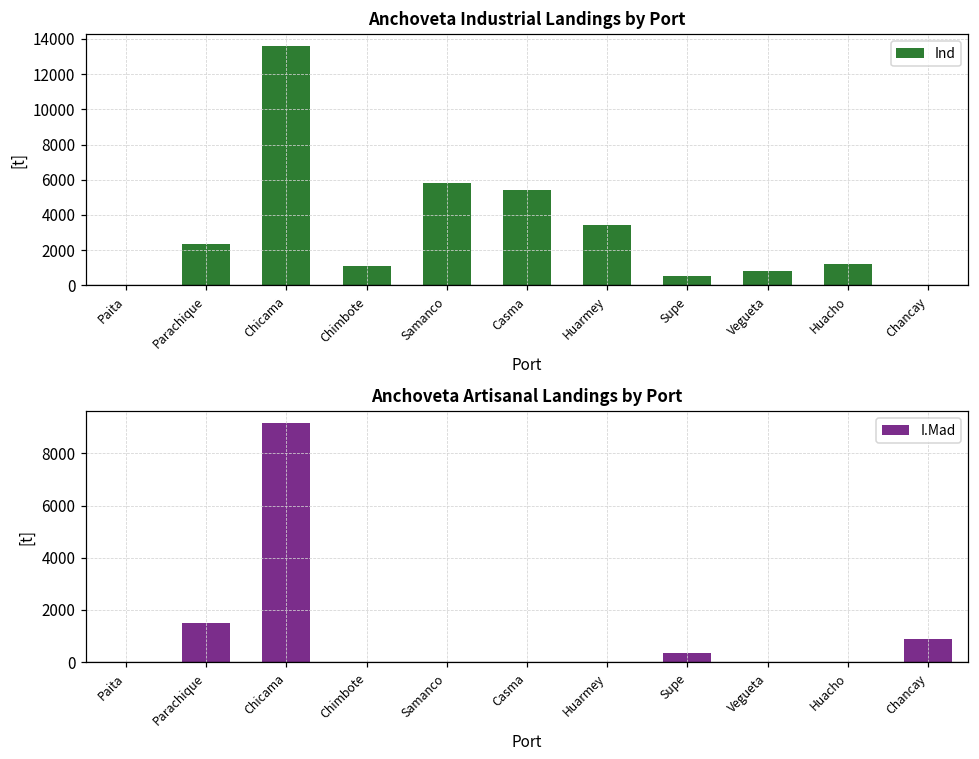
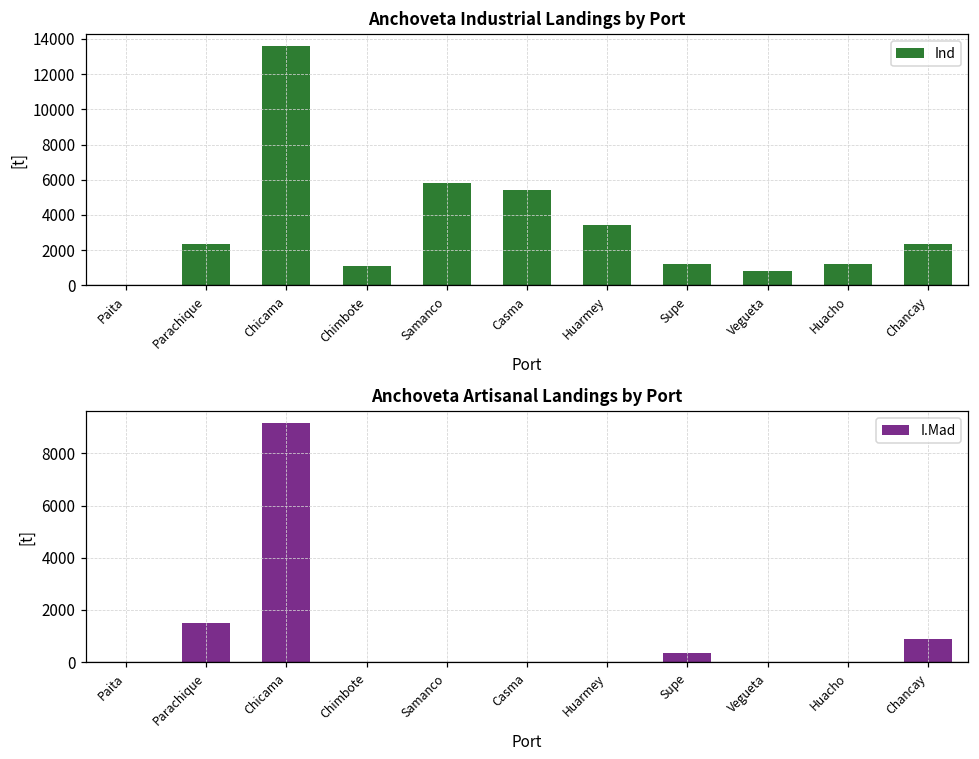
Anchoveta Industrial Landings by Port, Supe: 500 -> 1200
Anchoveta Industrial Landings by Port, Chancay: 0 -> 2400
